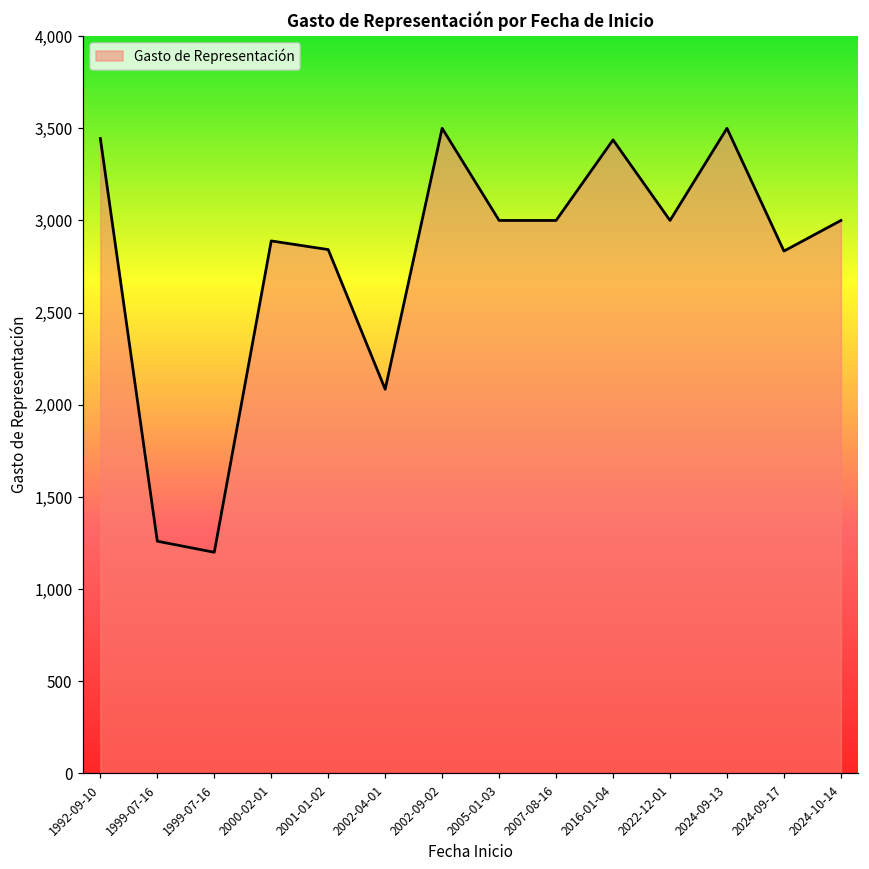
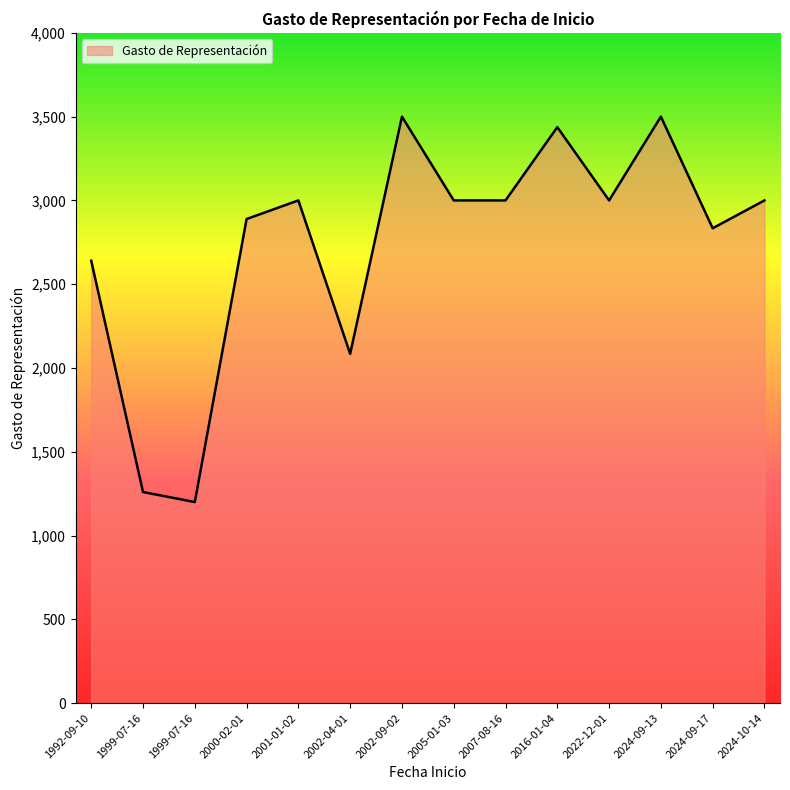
1992-09-10: 3,440 -> 2,640
2001-01-02: 2,840 -> 3,000
